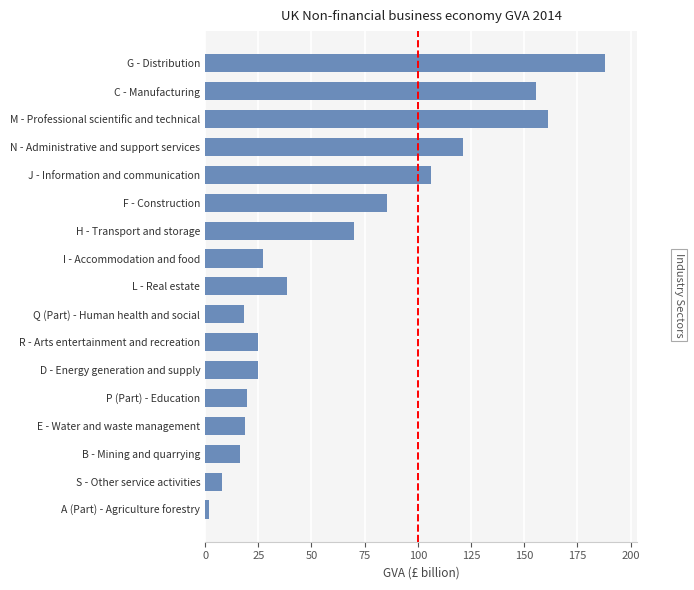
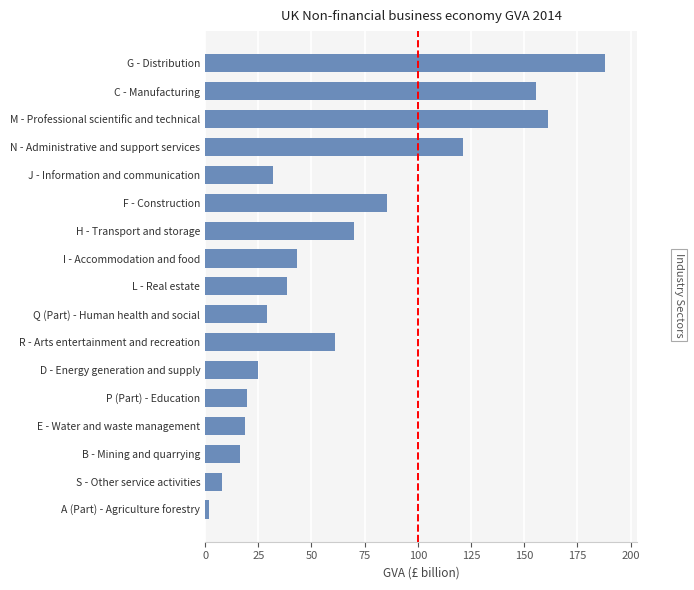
J - Information and communication: 106 -> 32
I - Accommodation and food: 27 -> 43
Q (Part) - Human health and social: 18 -> 29
R - Arts entertainment and recreation: 25 -> 61
